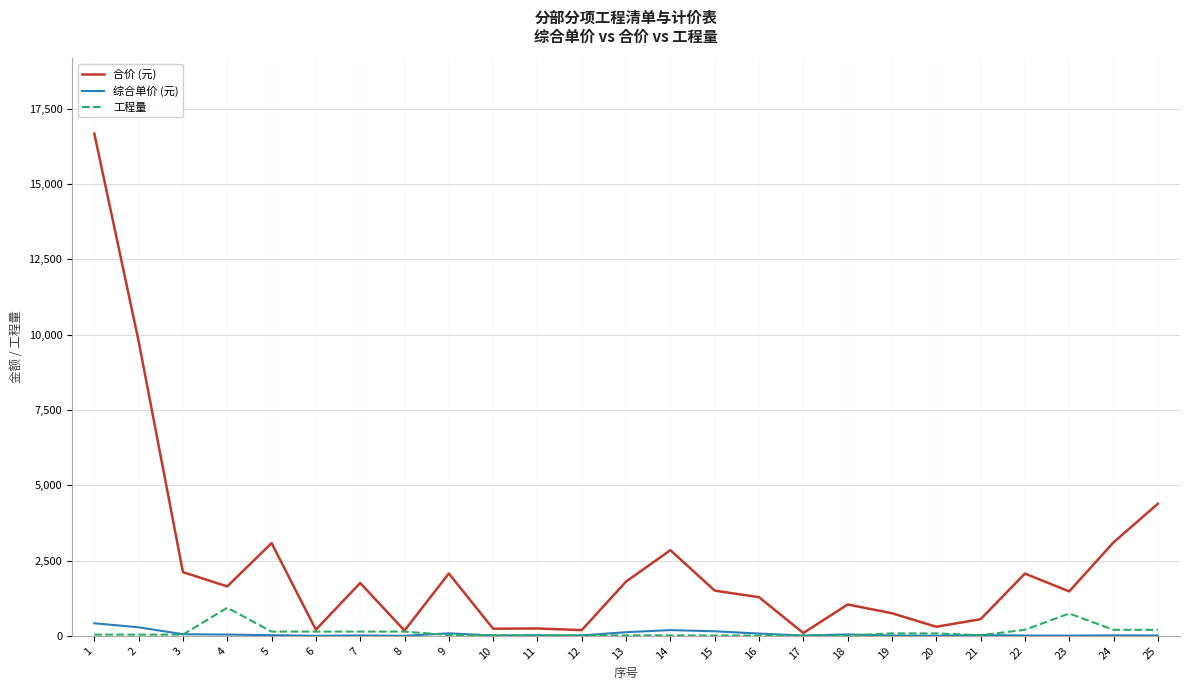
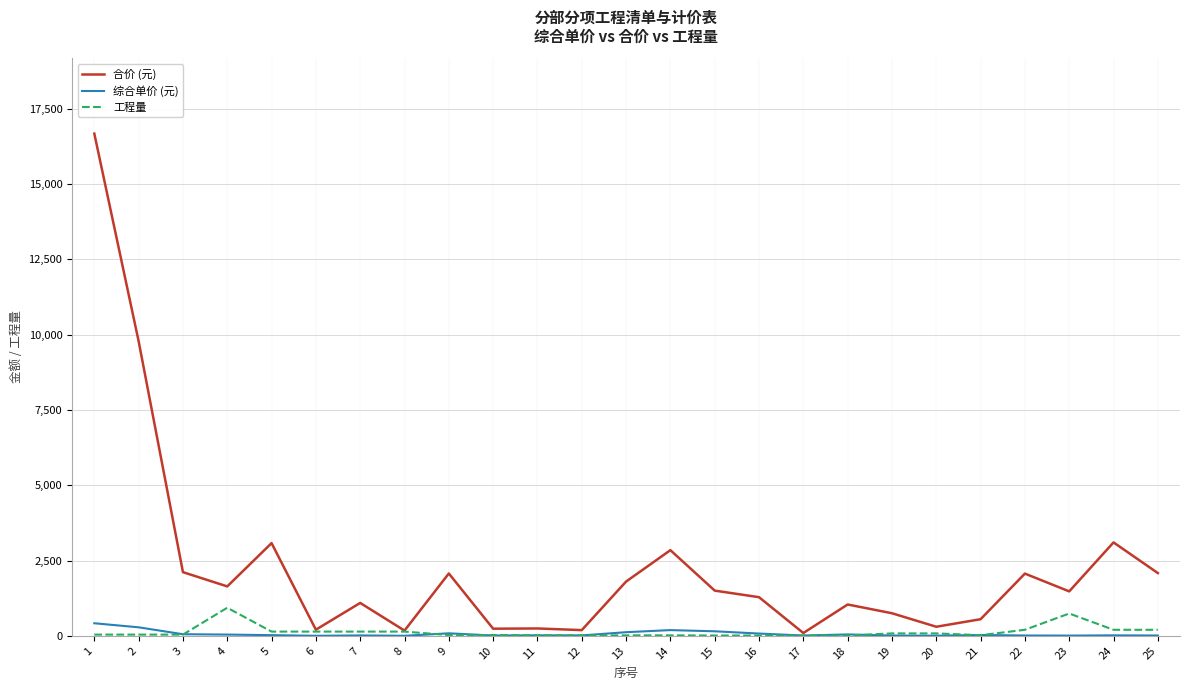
合价 (元), 7: 1,800 -> 1,100
合价 (元), 25: 4,400 -> 2,100
